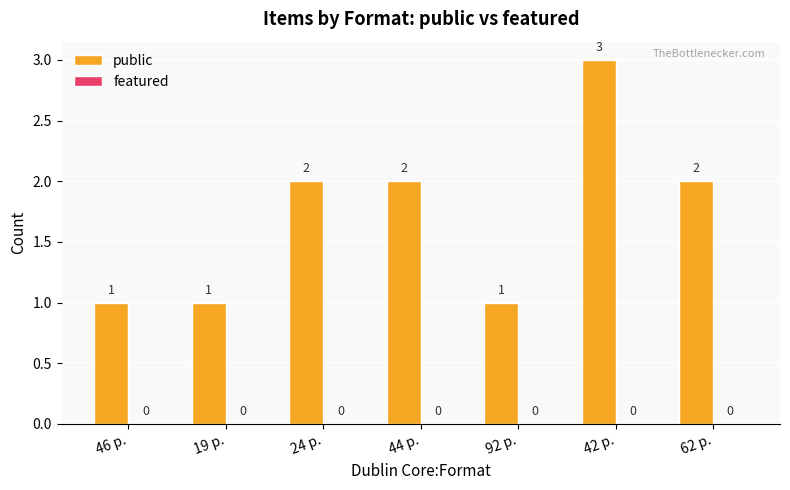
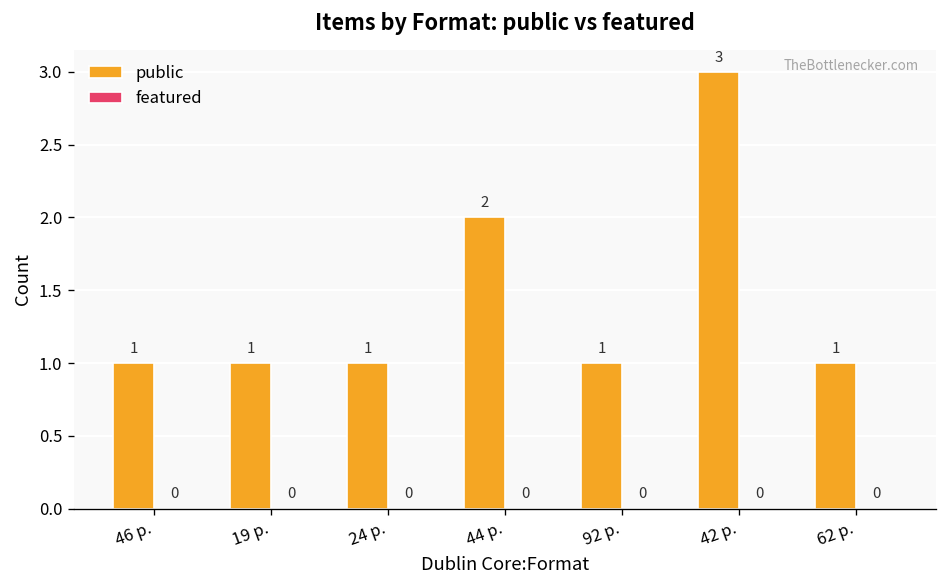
public, 24 p.: 2 -> 1
public, 62 p.: 2 -> 1
